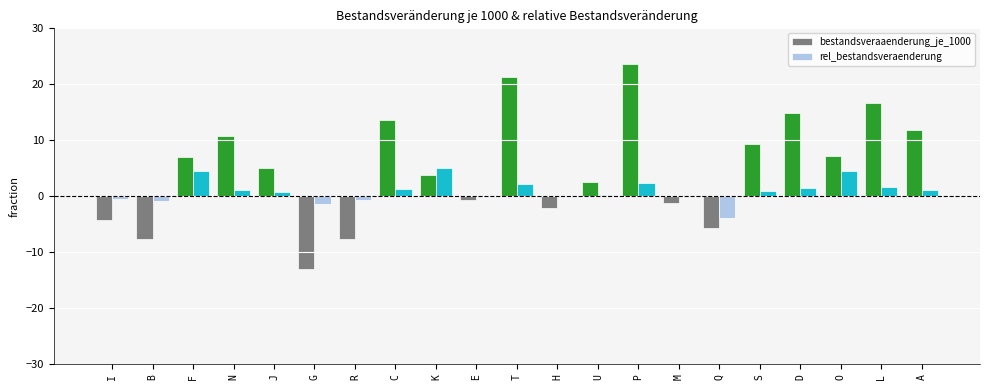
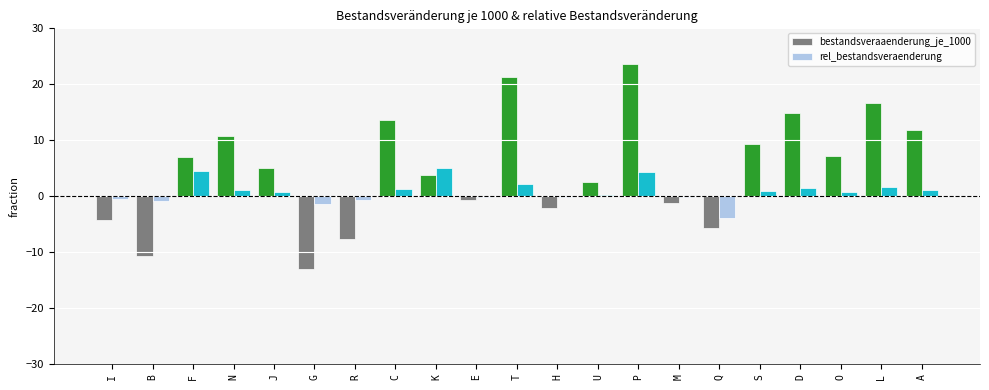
bestandsveraaenderung_je_1000, B: -8 -> -11
rel_bestandsveraenderung, P: 2 -> 4
rel_bestandsveraenderung, O: 5 -> 1
